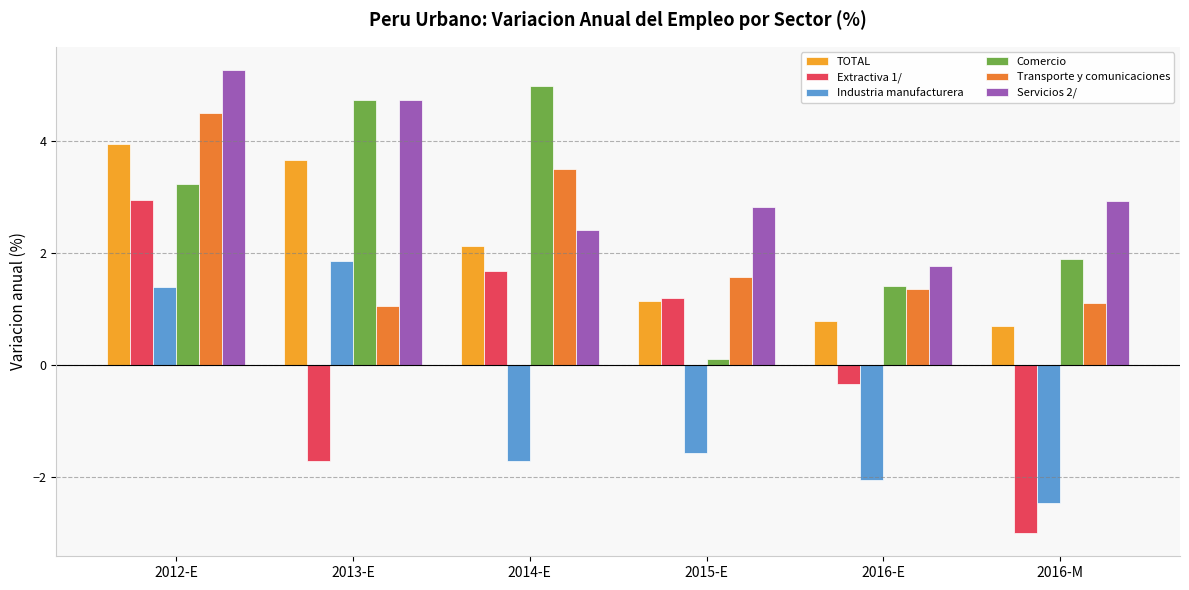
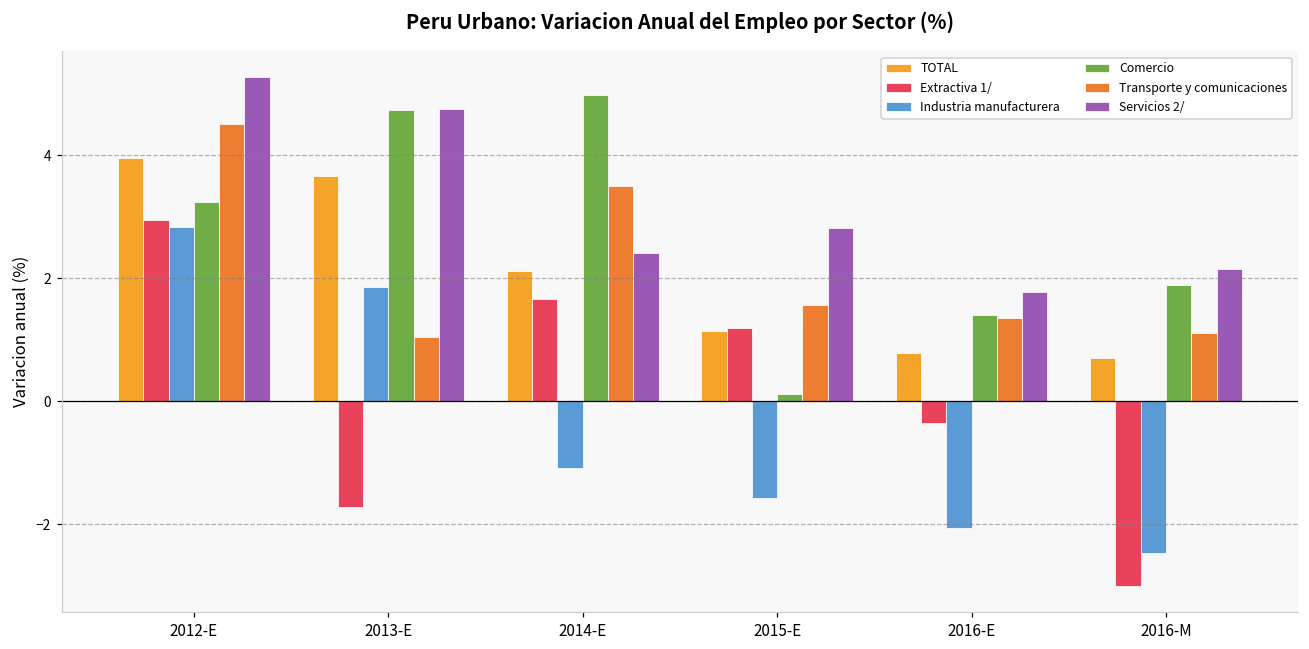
Industria manufacturera, 2012-E: 1.4 -> 2.8
Industria manufacturera, 2014-E: -1.7 -> -1.1
Servicios 2/, 2016-M: 2.9 -> 2.1
